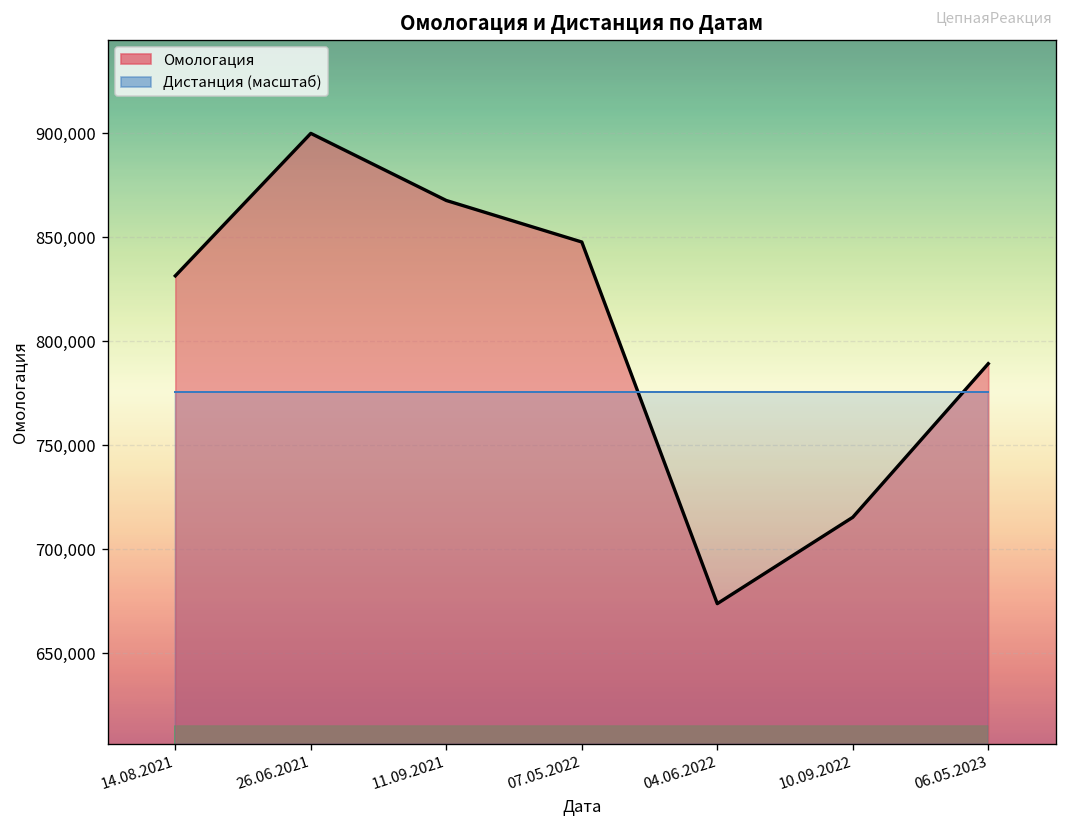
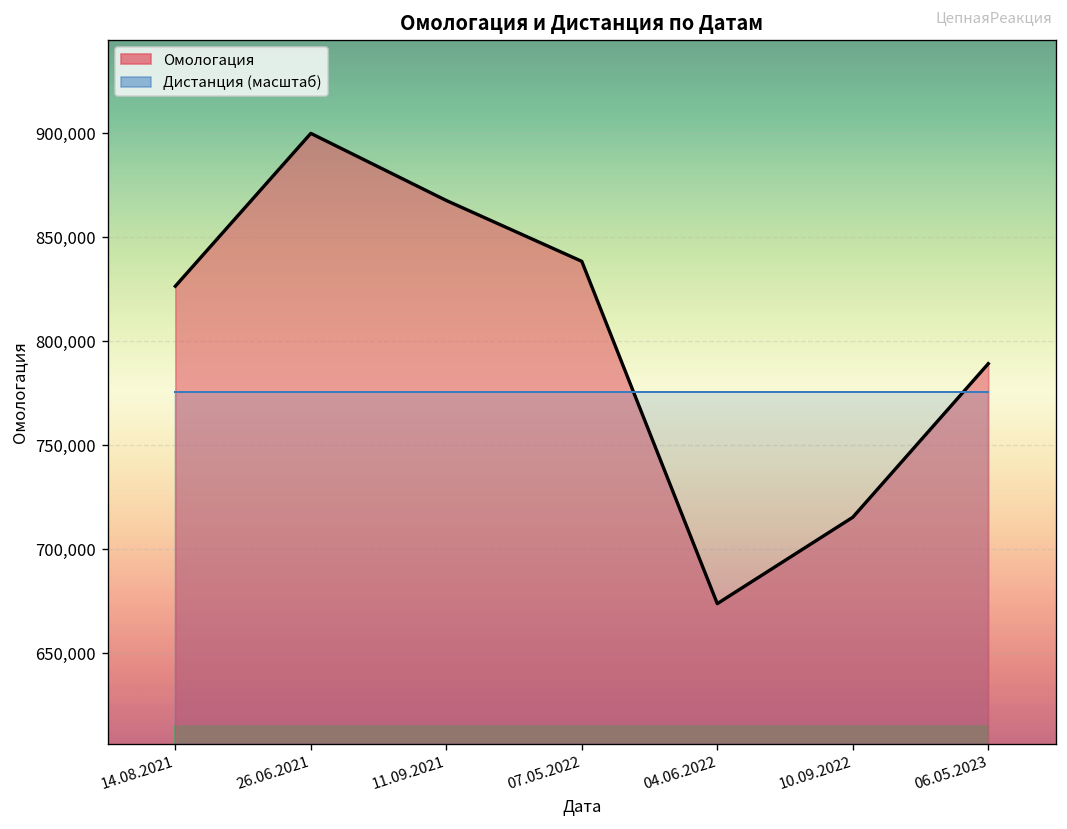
Омологация, 14.08.2021: 831,000 -> 826,000
Омологация, 07.05.2022: 848,000 -> 838,000
